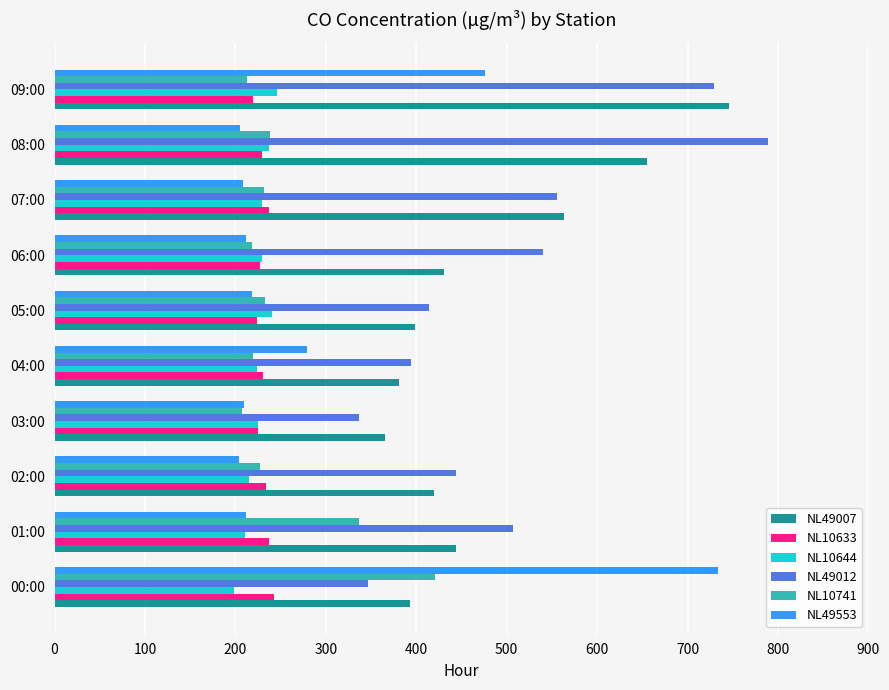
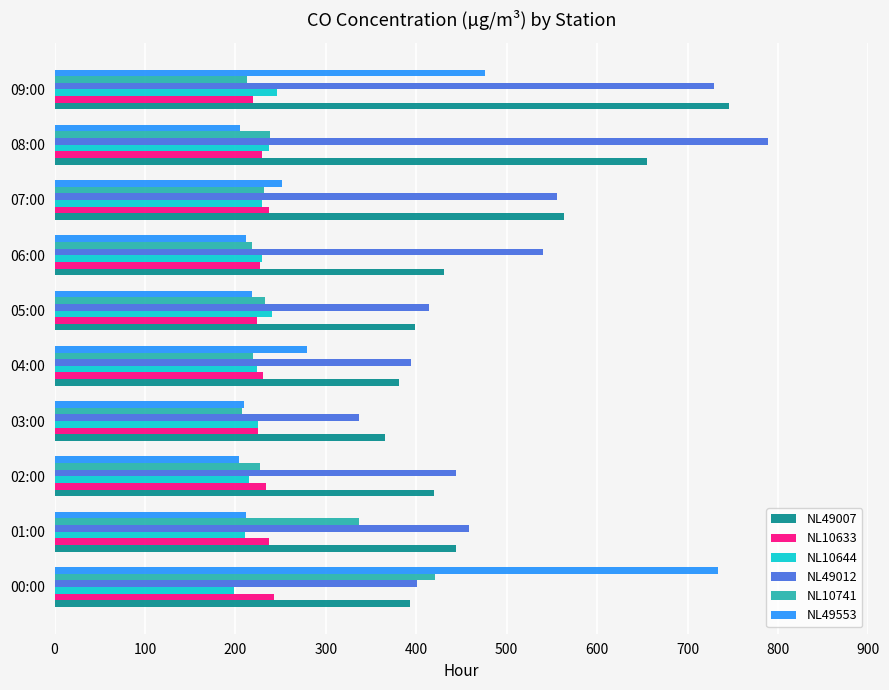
NL49553, 07:00: 210 -> 250
NL49012, 01:00: 510 -> 460
NL49012, 00:00: 350 -> 400
